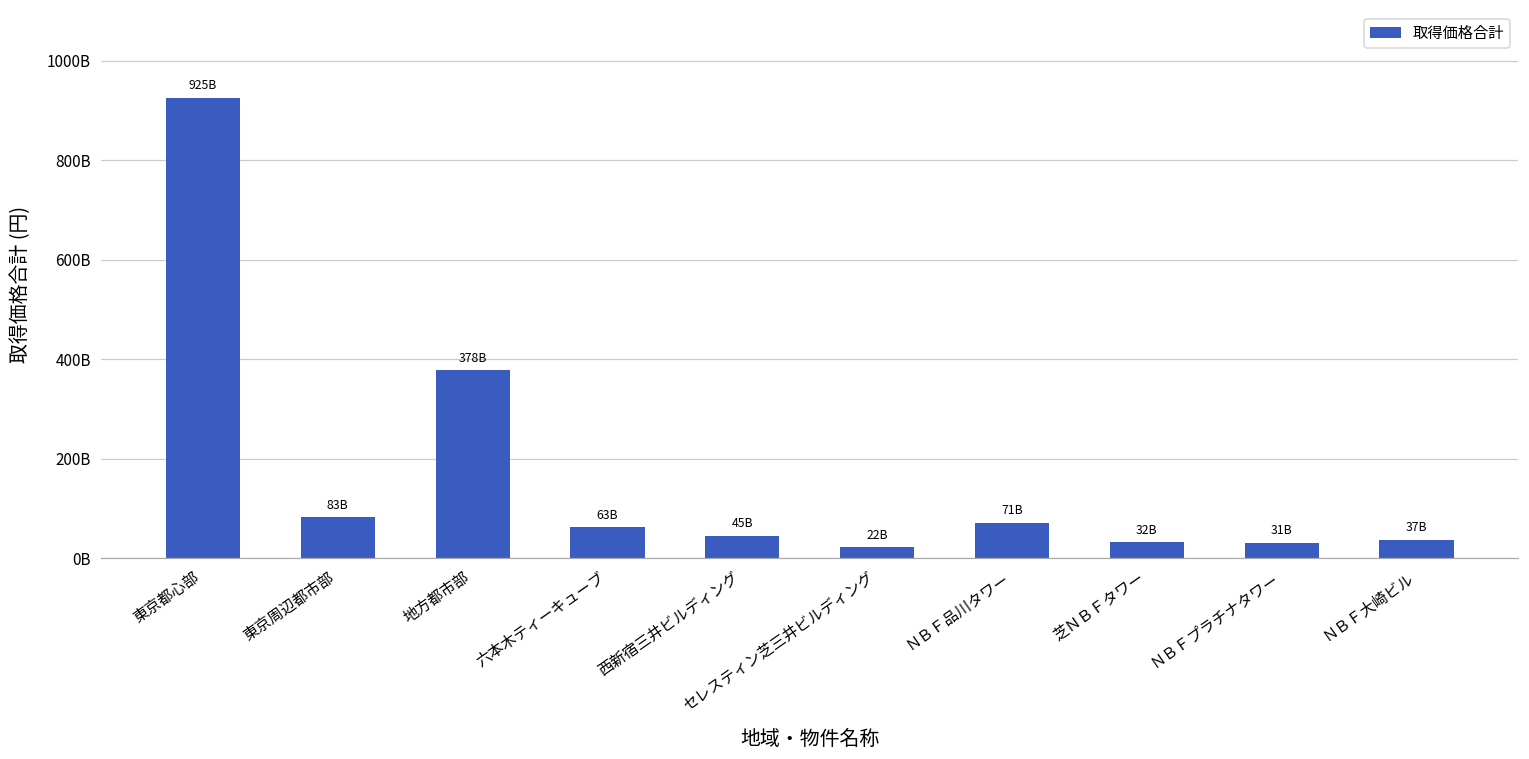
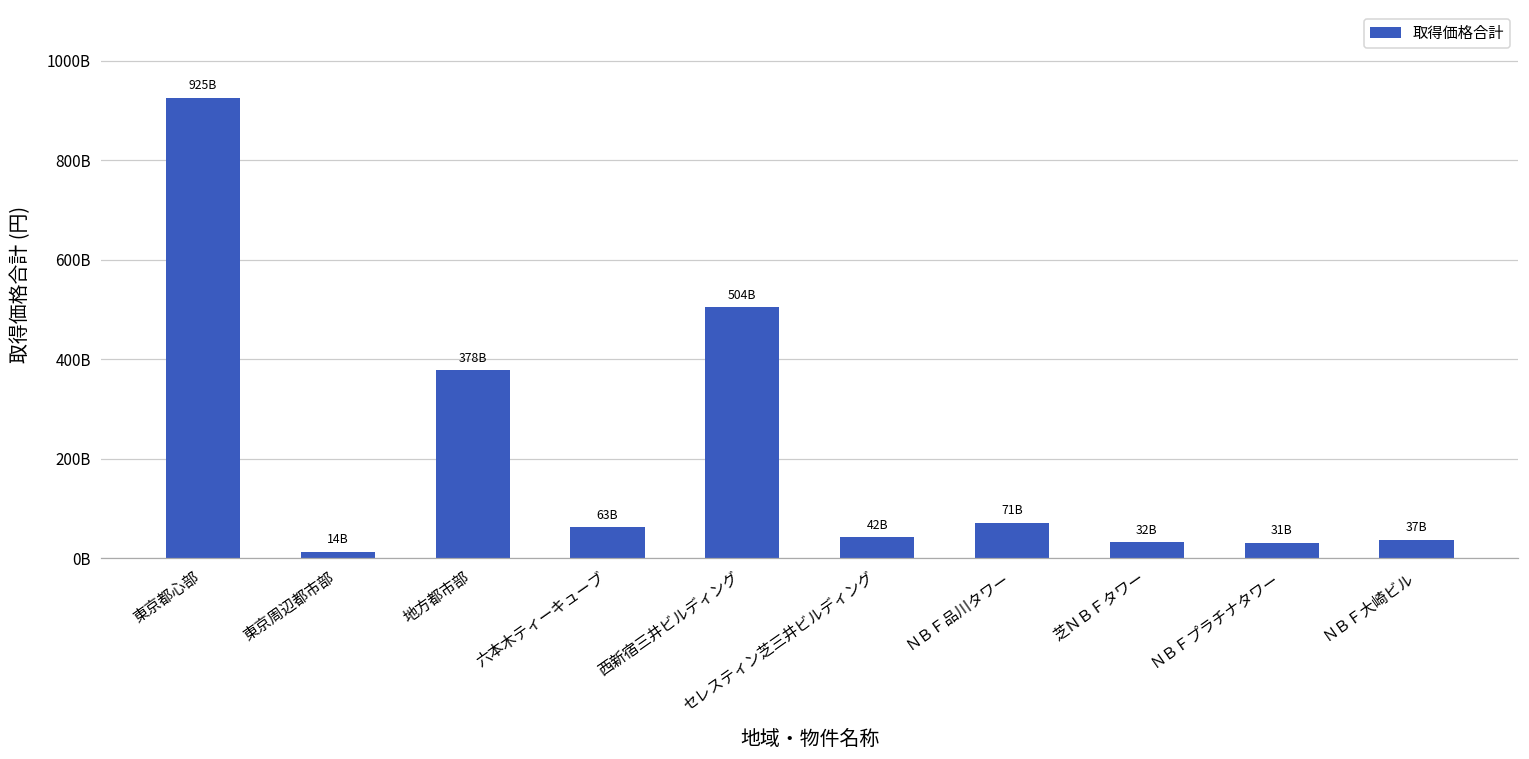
東京周辺都市部: 83B -> 14B
西新宿三井ビルディング: 45B -> 504B
セレスティン芝三井ビルディング: 22B -> 42B
